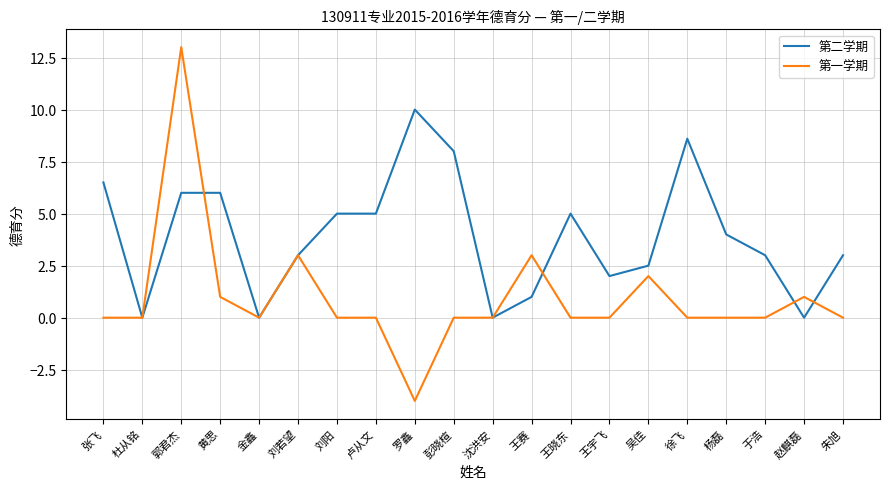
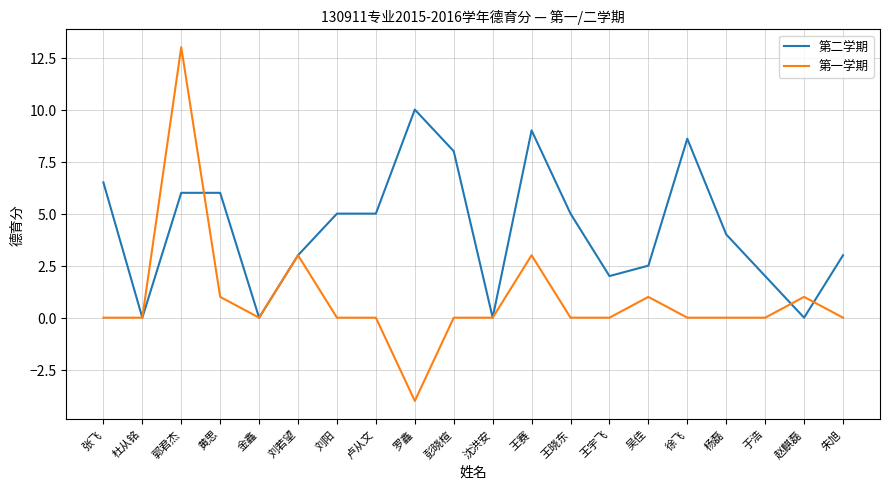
第二学期, 王赛: 1 -> 9
第一学期, 吴佳: 2 -> 1
第二学期, 于浩: 3 -> 2
